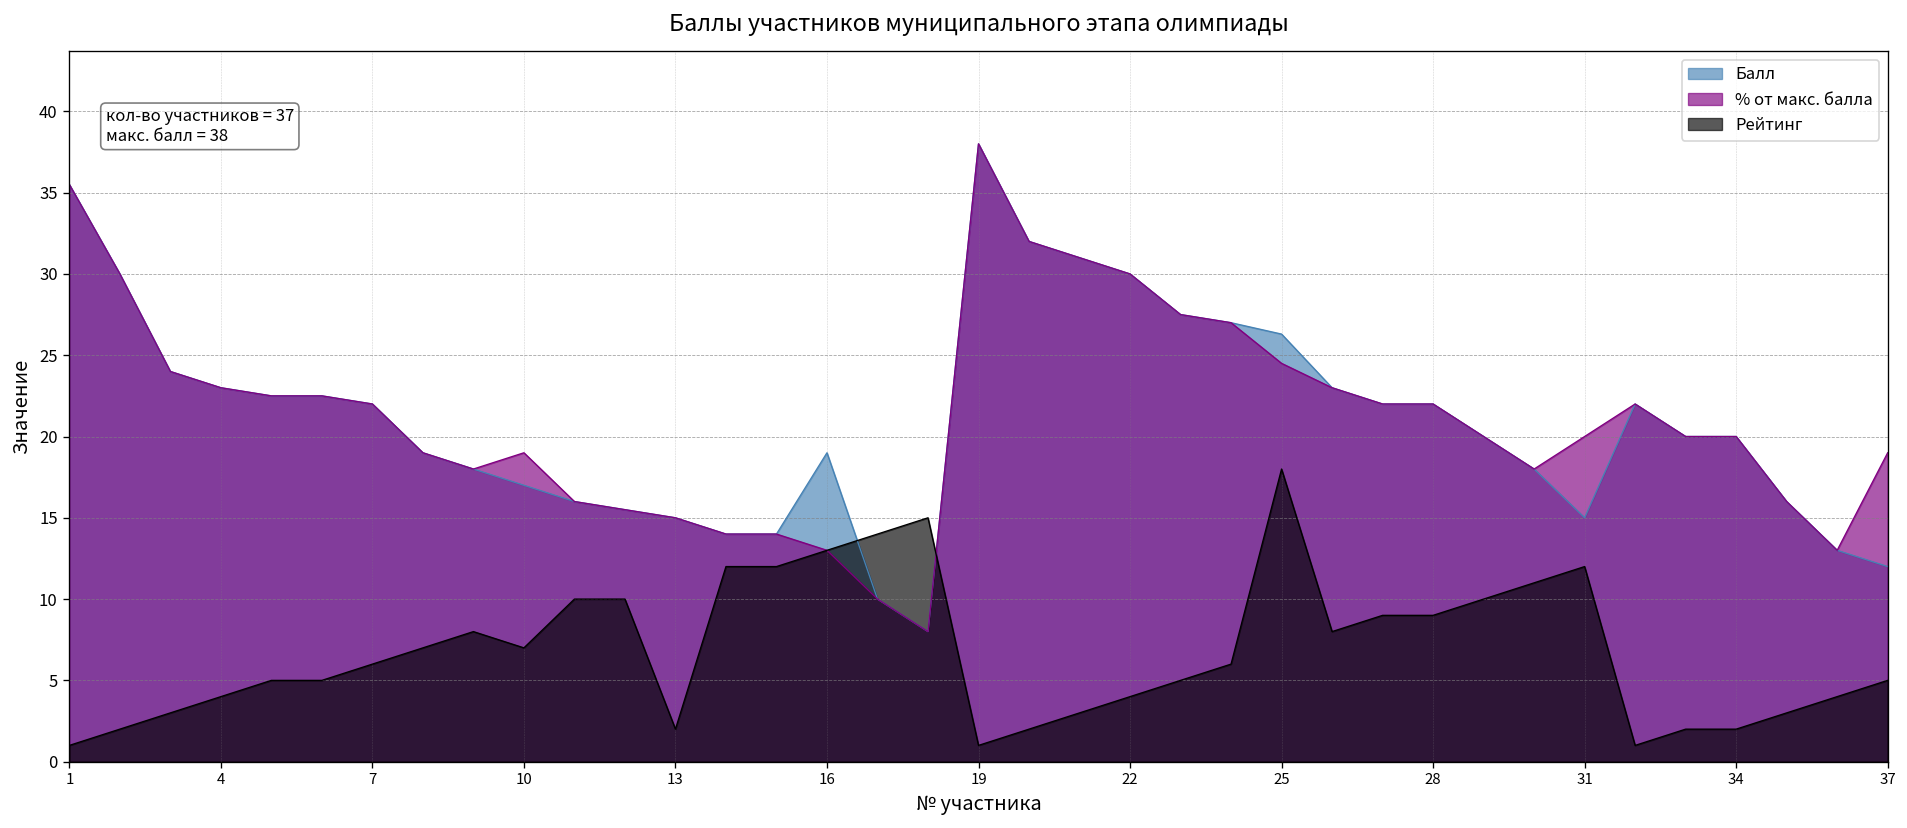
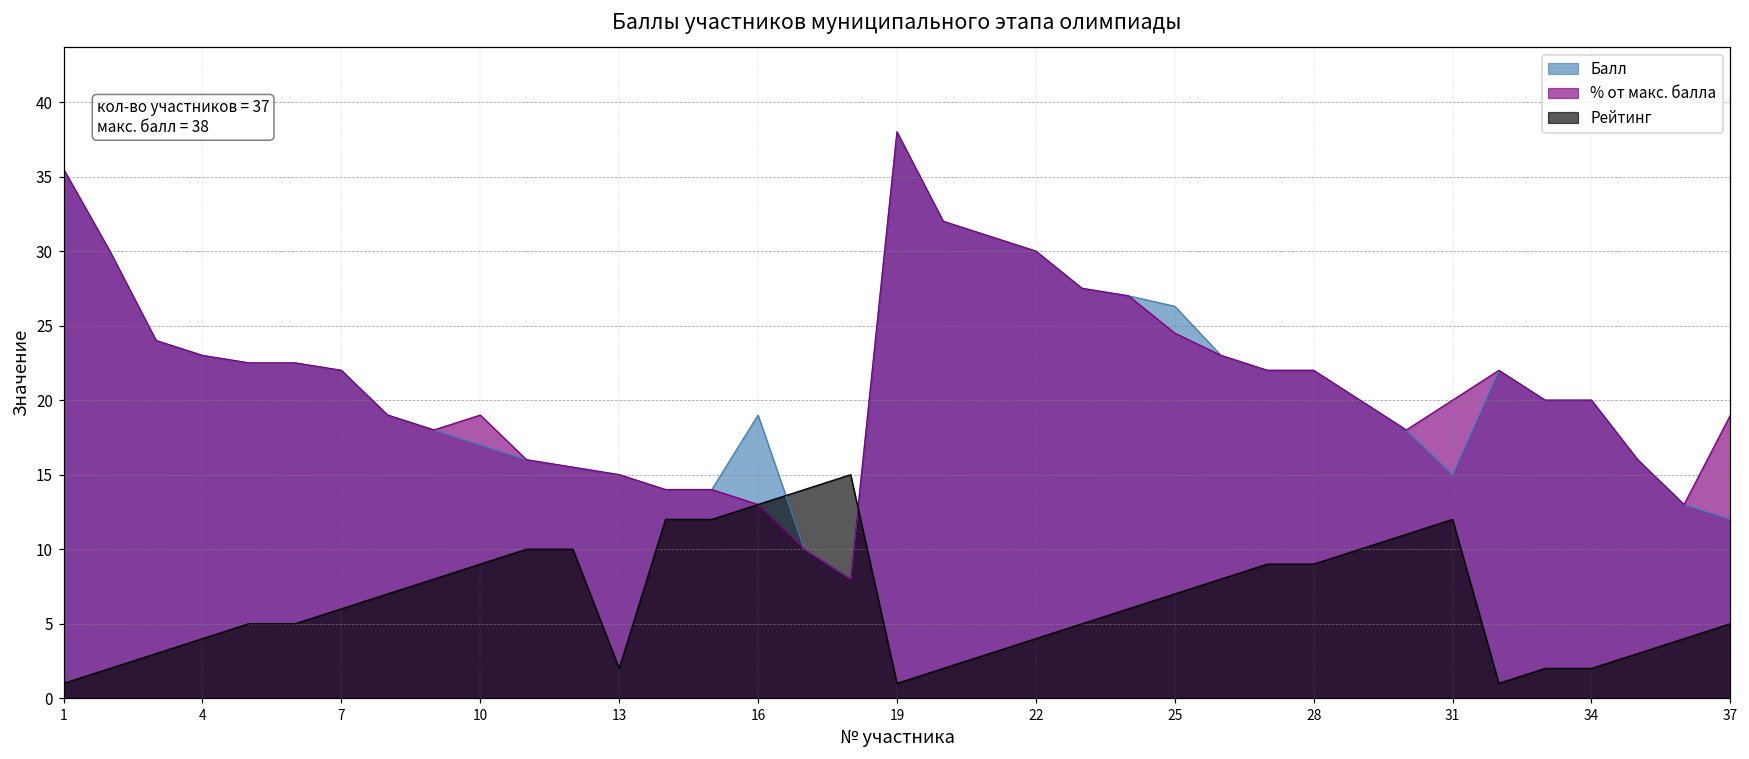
Рейтинг, 10: 7 -> 9
Рейтинг, 25: 18 -> 7
